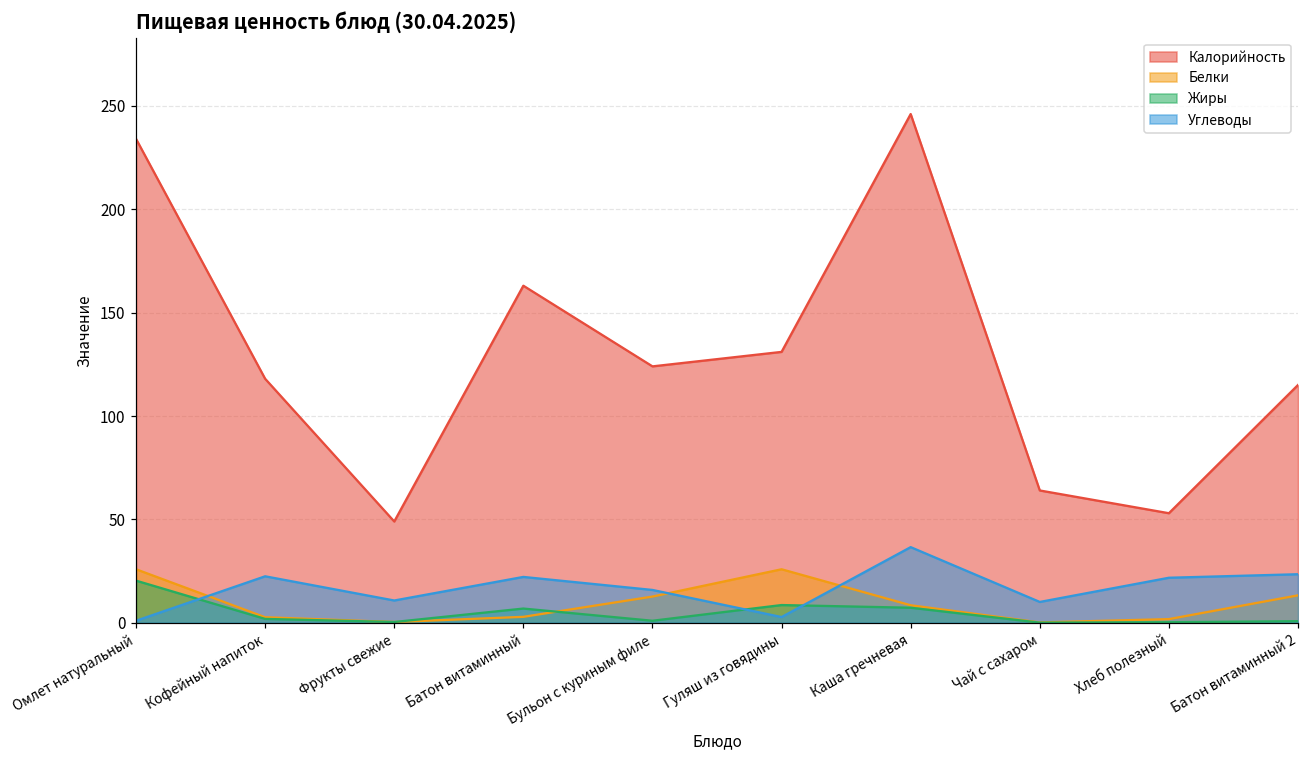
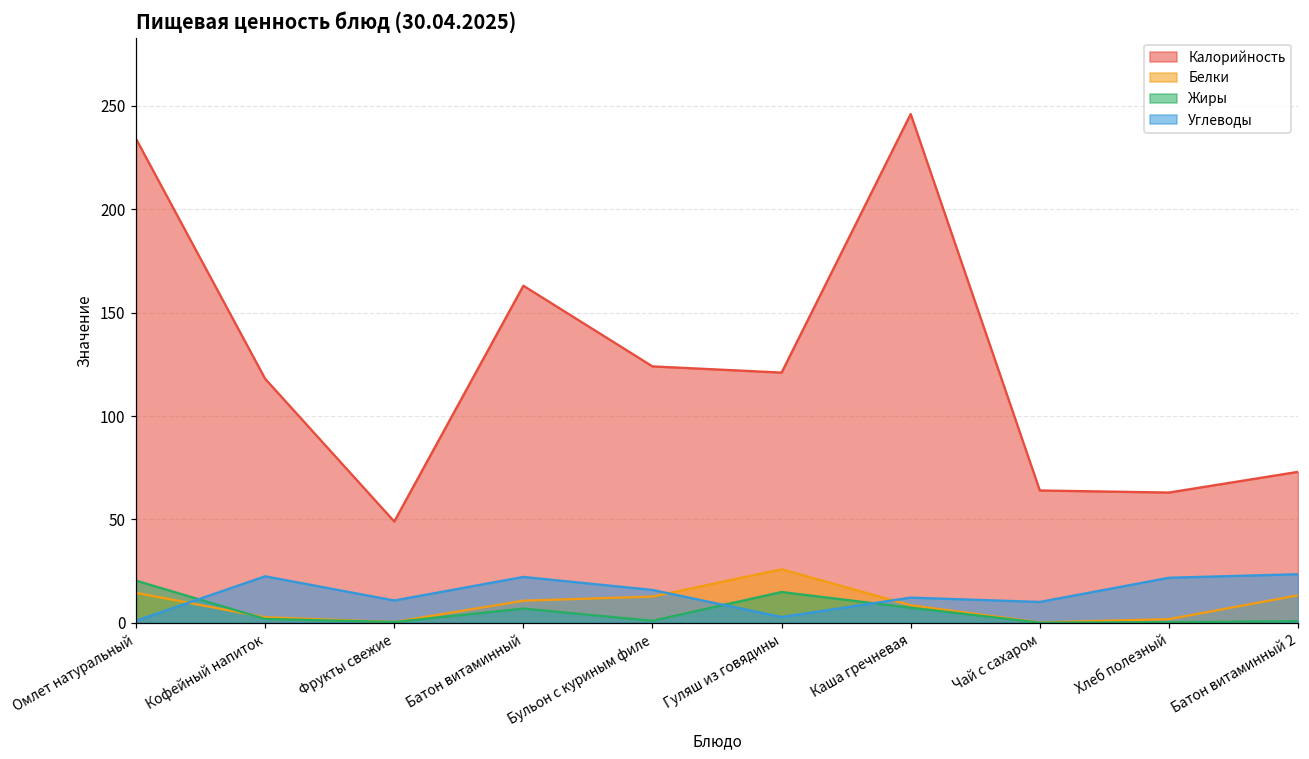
Белки, Омлет натуральный: 26 -> 15
Белки, Батон витаминный: 3 -> 11
Калорийность, Гуляш из говядины: 131 -> 121
Жиры, Гуляш из говядины: 9 -> 15
Углеводы, Каша гречневая: 37 -> 12
Калорийность, Хлеб полезный: 53 -> 63
Калорийность, Батон витаминный 2: 115 -> 73
